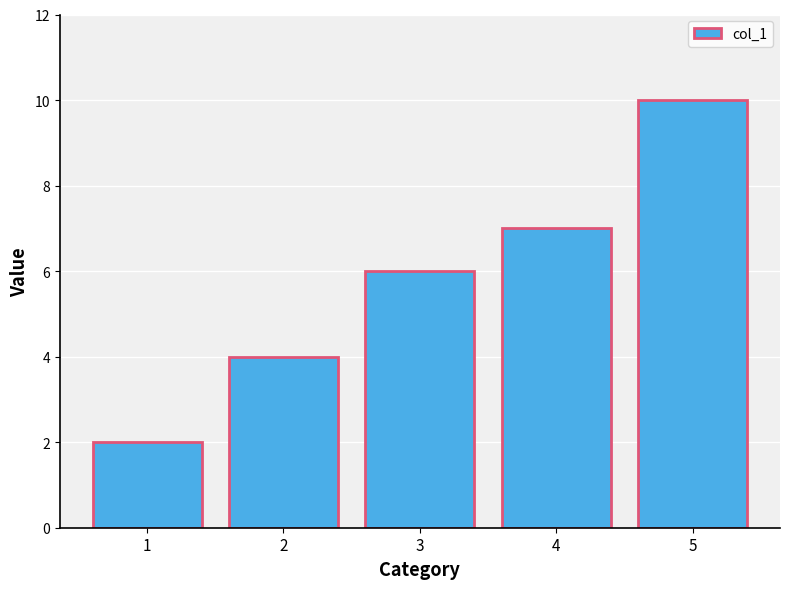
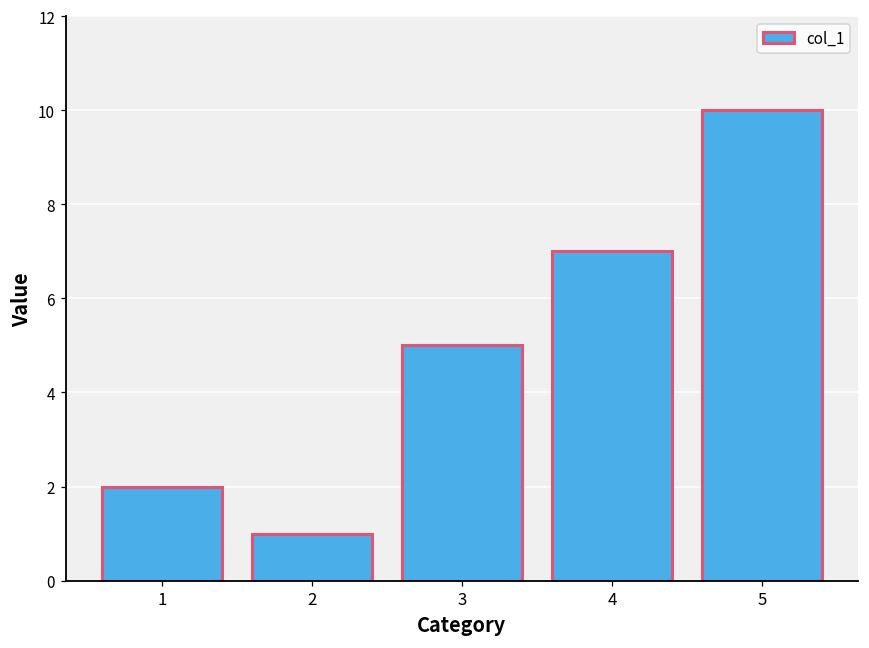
2: 4 -> 1
3: 6 -> 5
